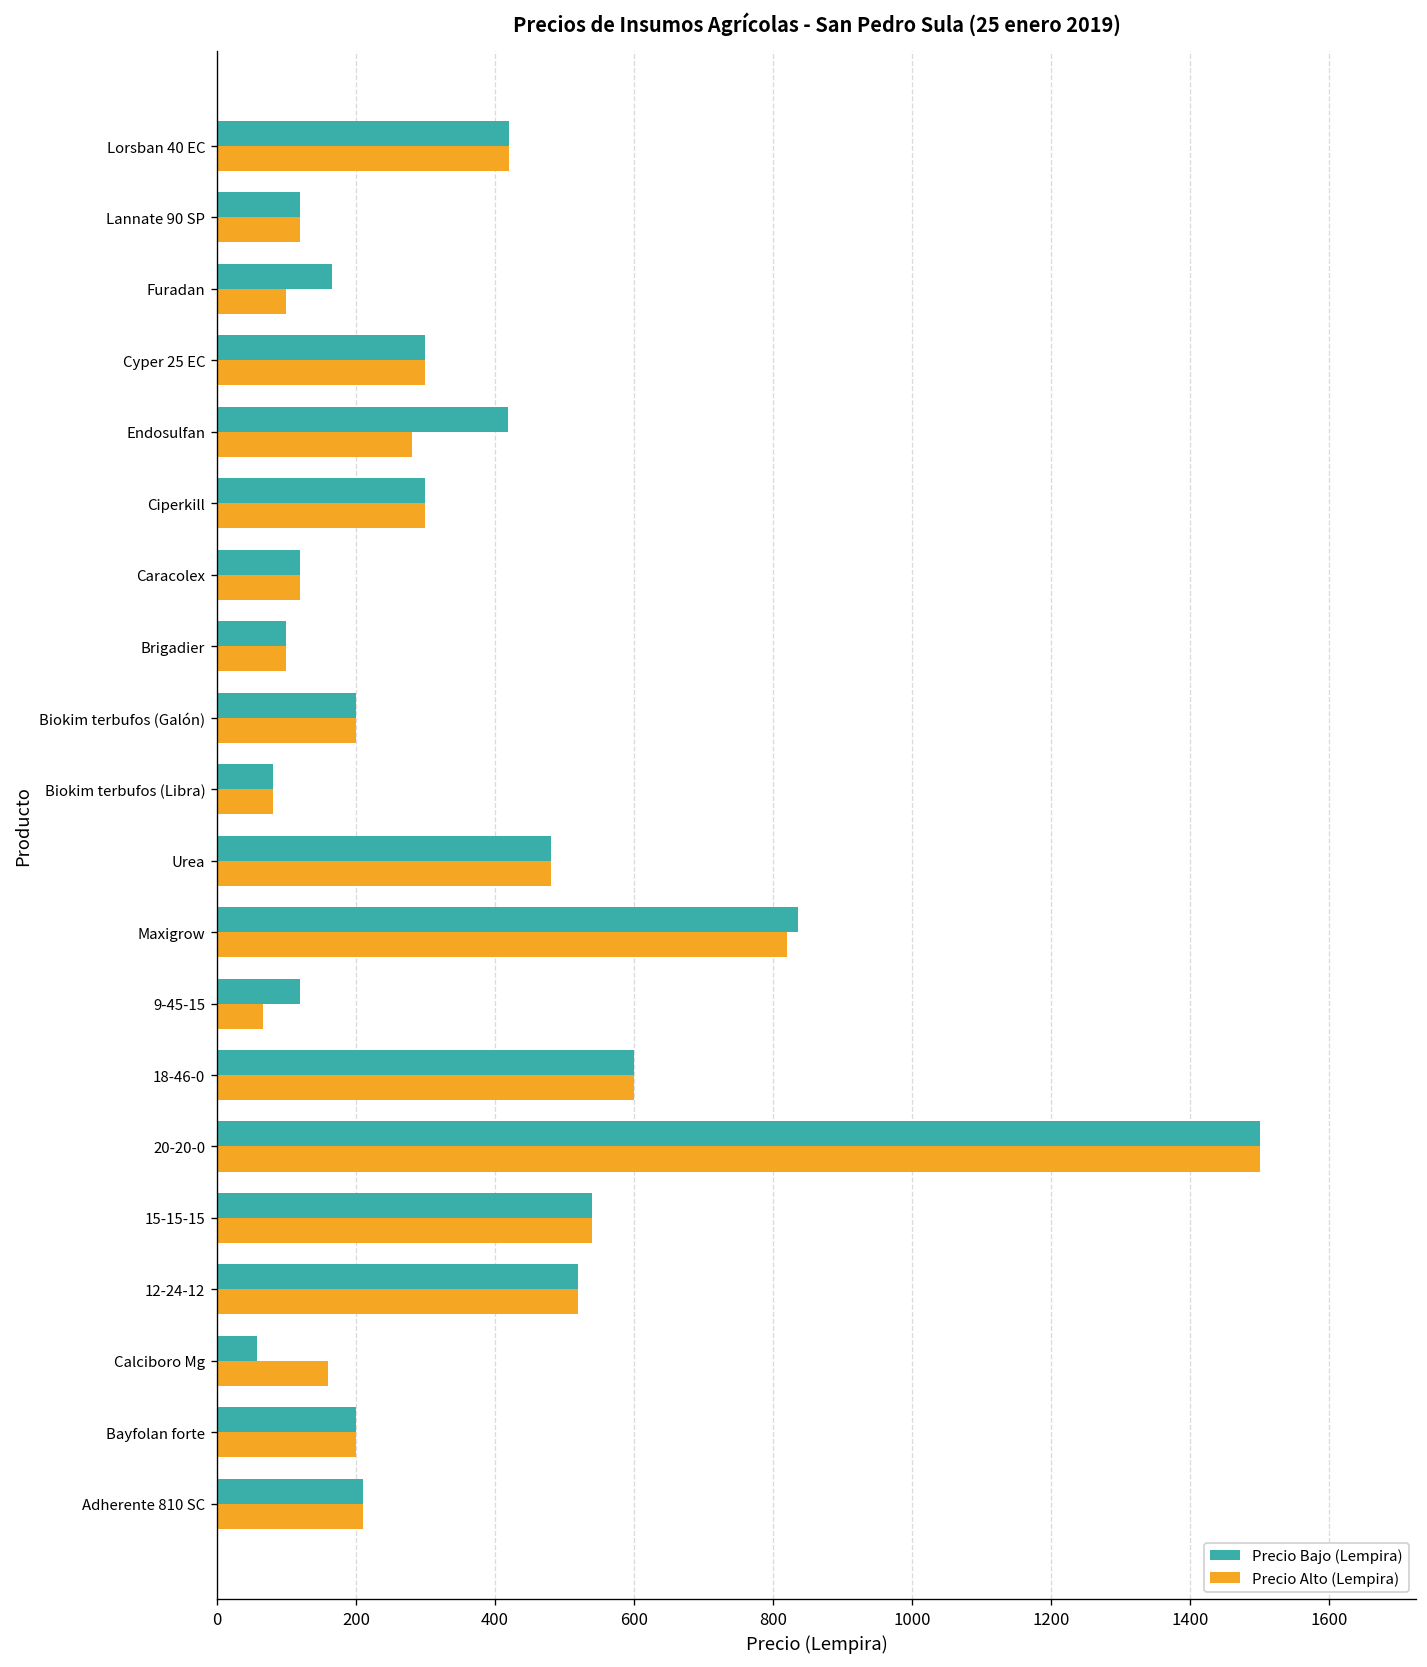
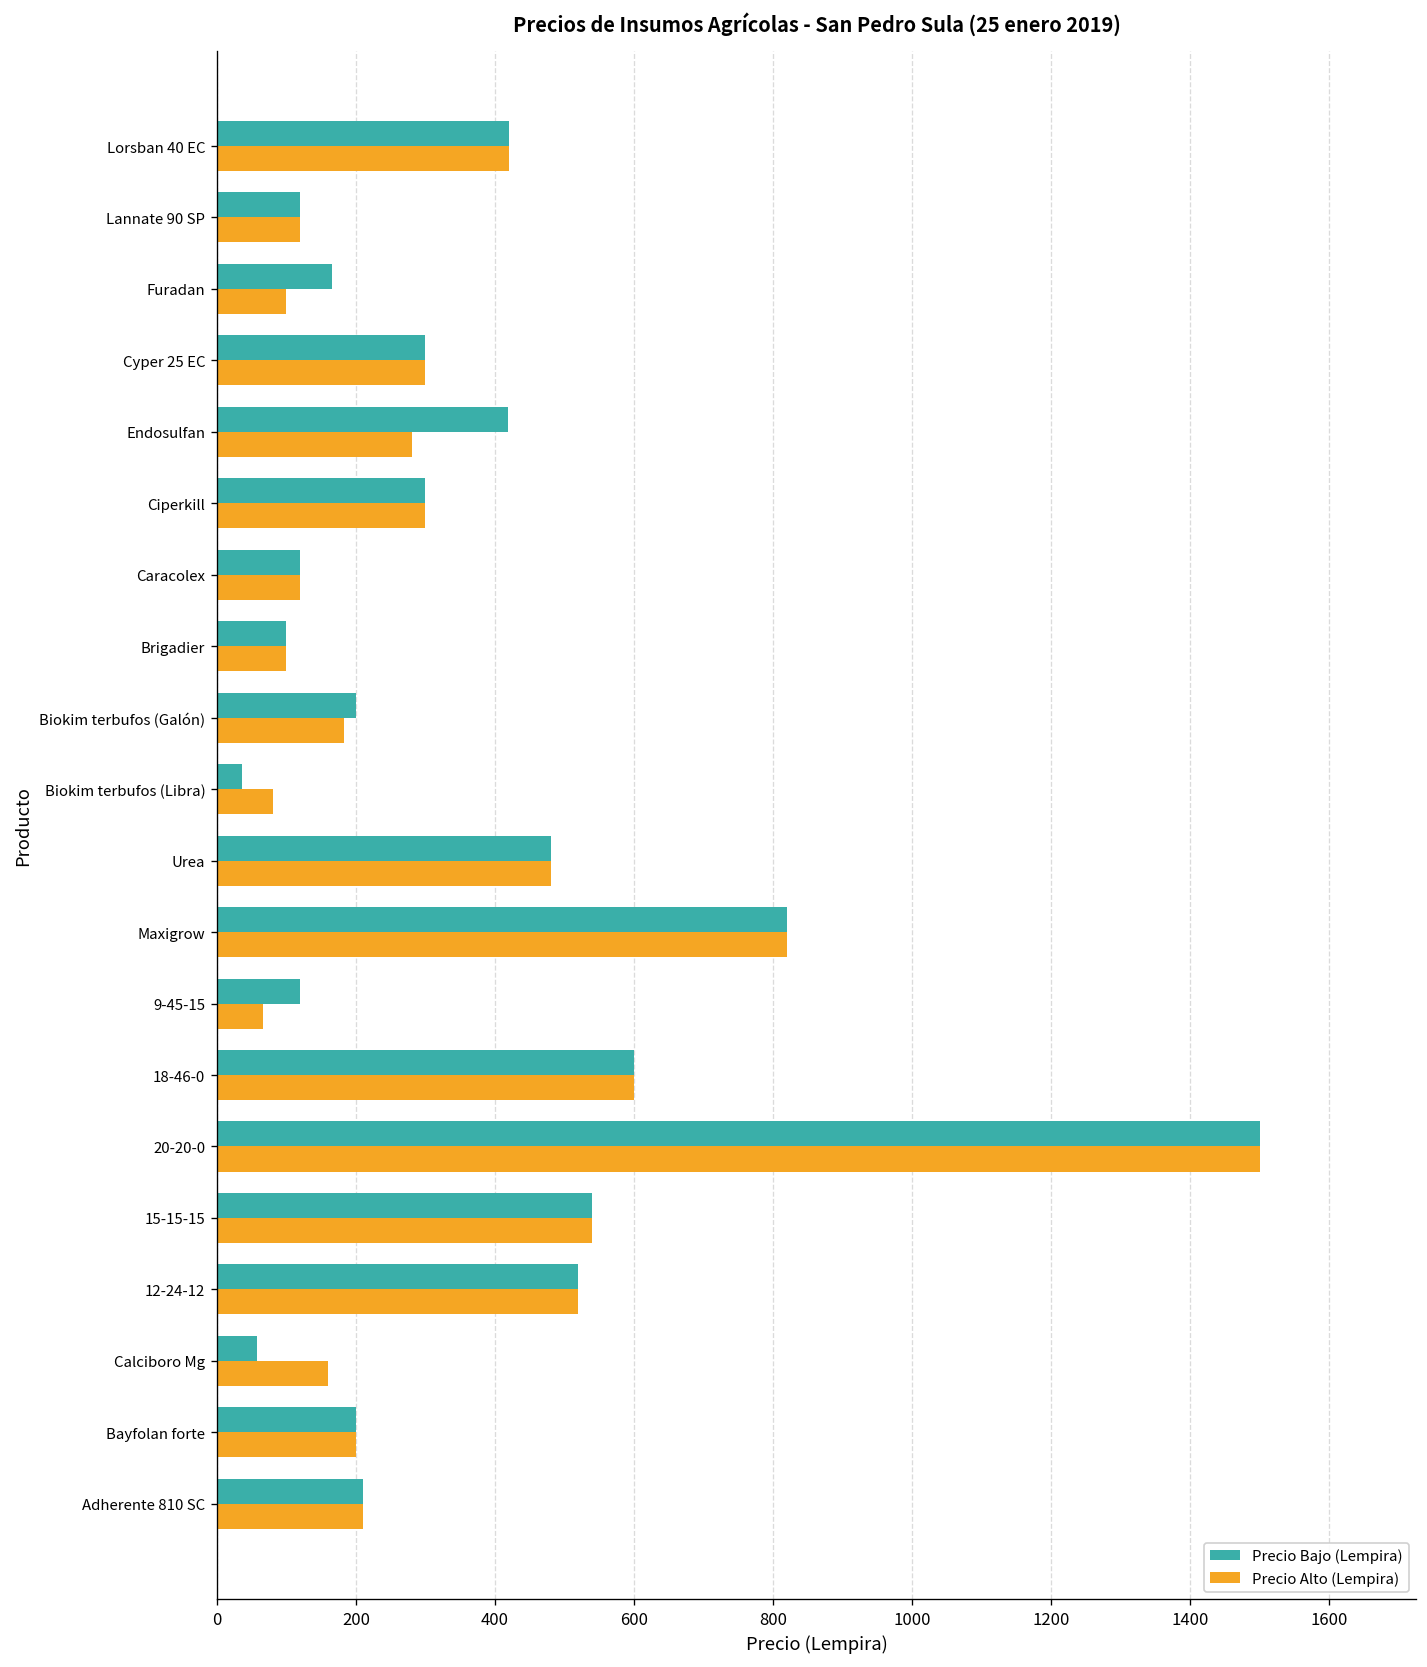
Precio Alto (Lempira), Biokim terbufos (Galón): 200 -> 180
Precio Bajo (Lempira), Biokim terbufos (Libra): 80 -> 40
Precio Bajo (Lempira), Maxigrow: 840 -> 820
